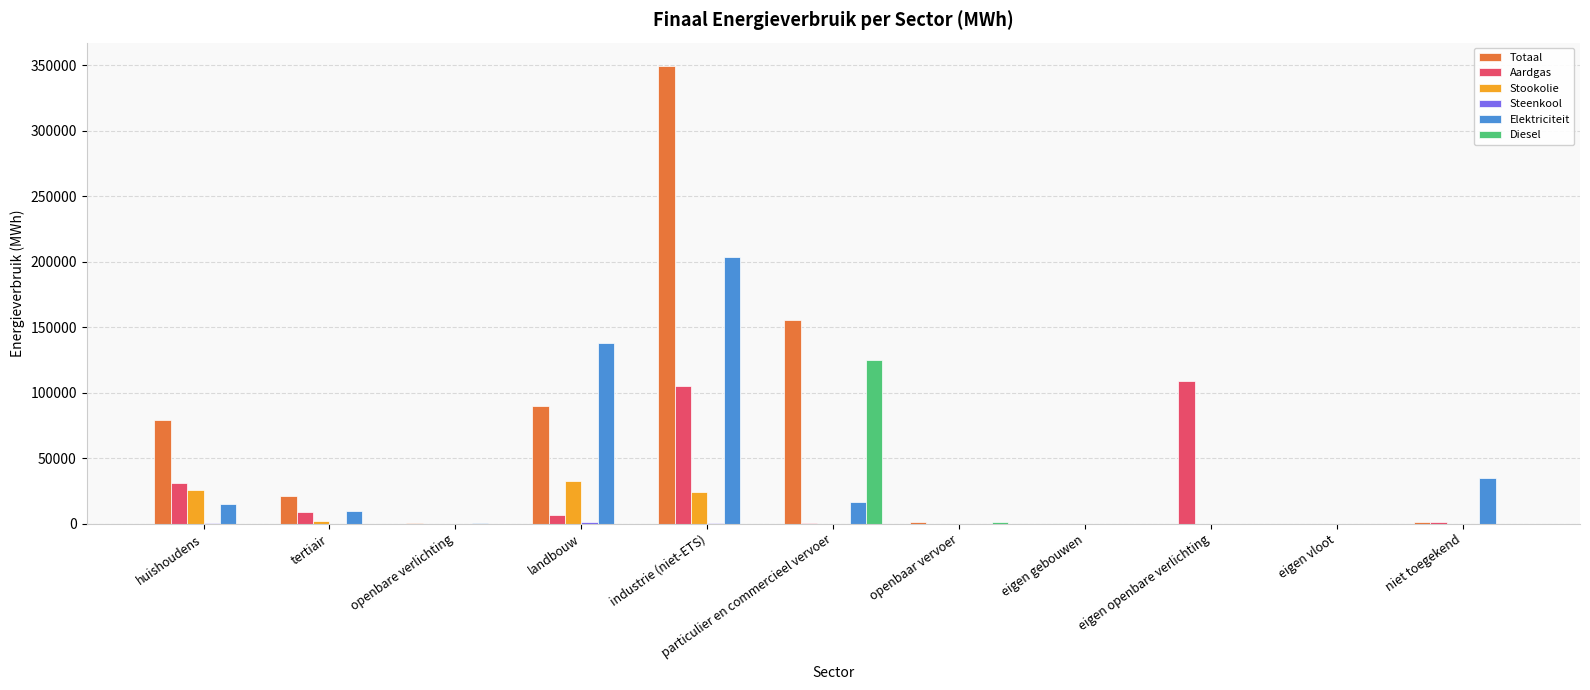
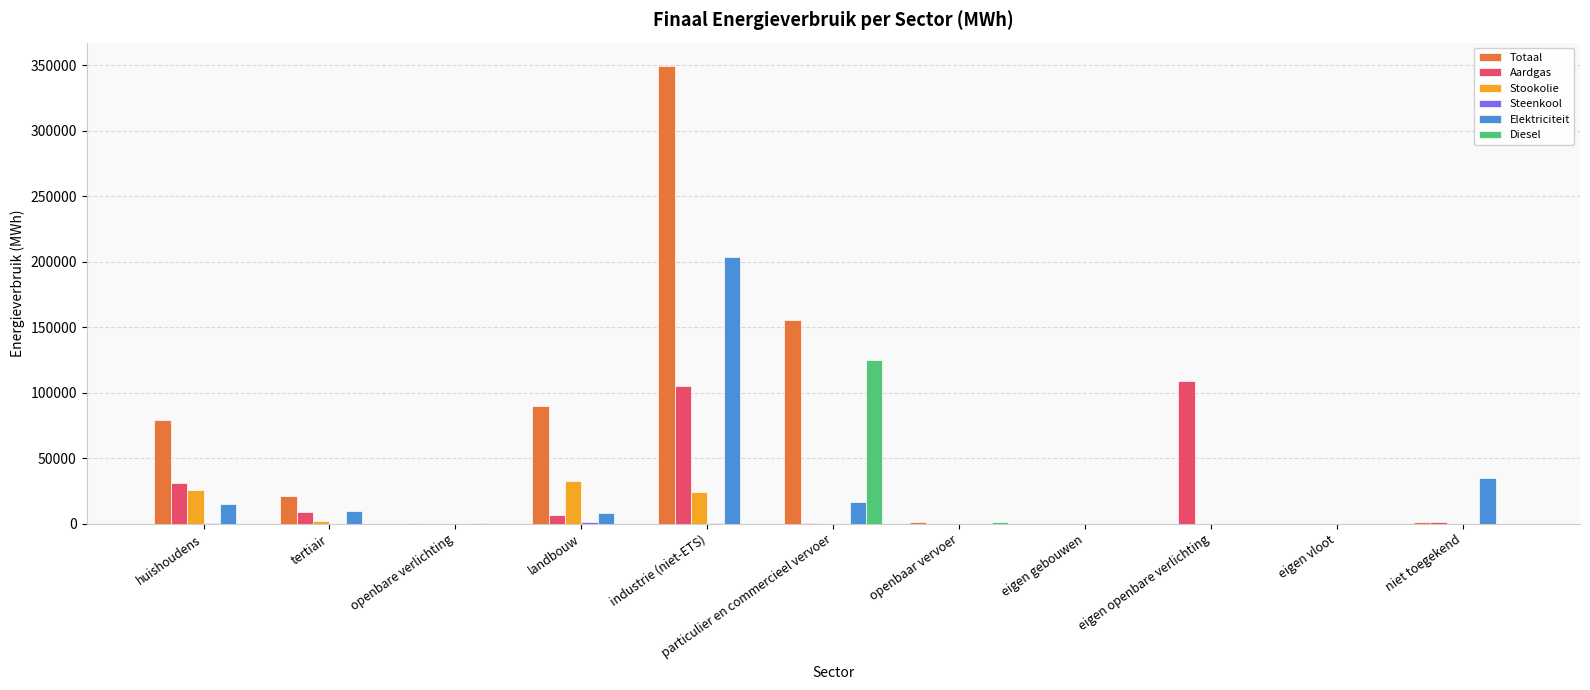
Elektriciteit, landbouw: 138000 -> 8000
